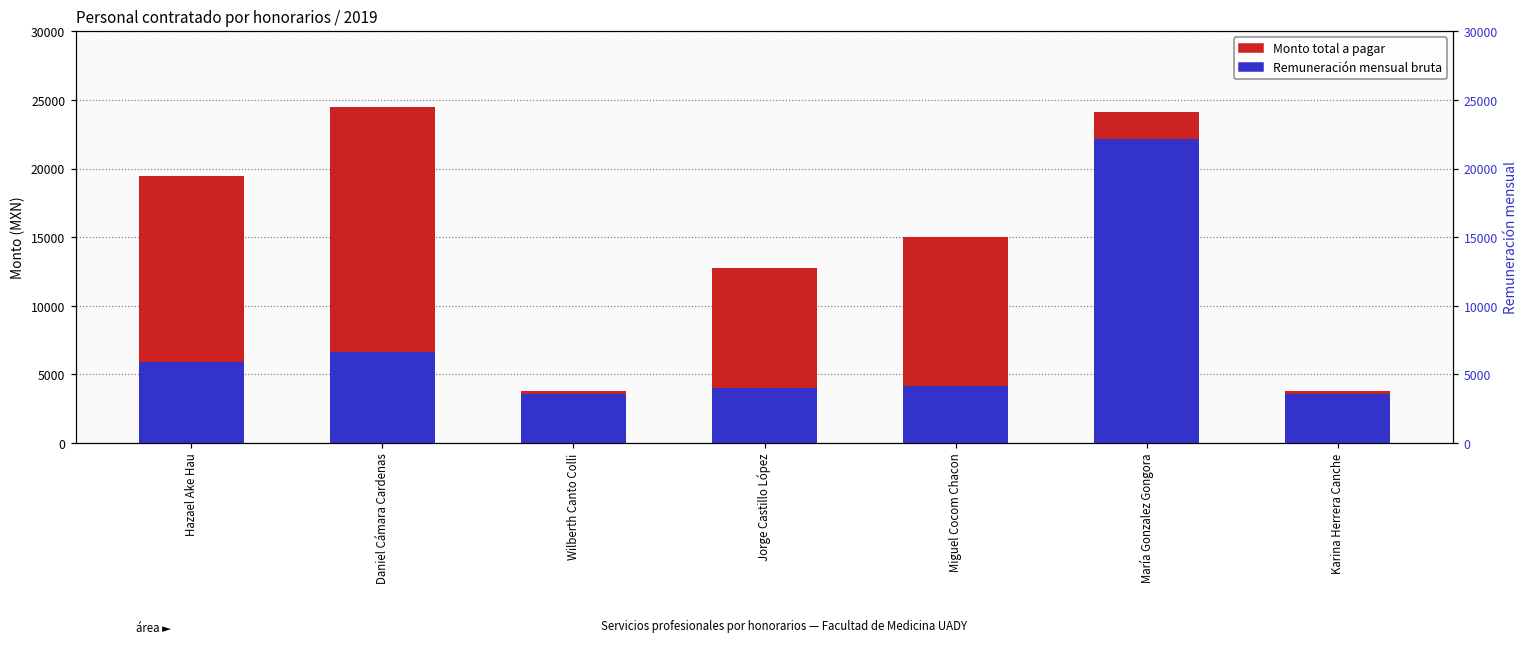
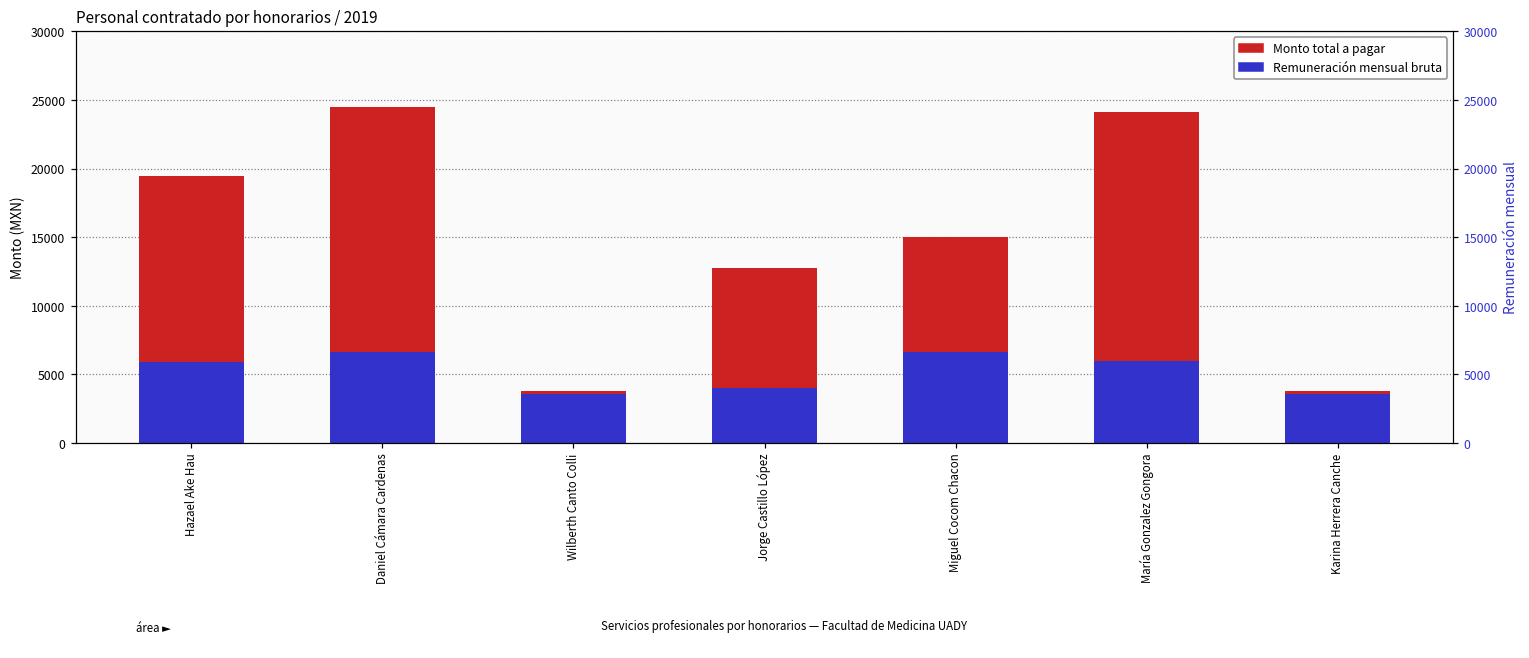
Remuneración mensual bruta, Miguel Cocom Chacon: 4200 -> 6700
Remuneración mensual bruta, María Gonzalez Gongora: 22200 -> 6000
